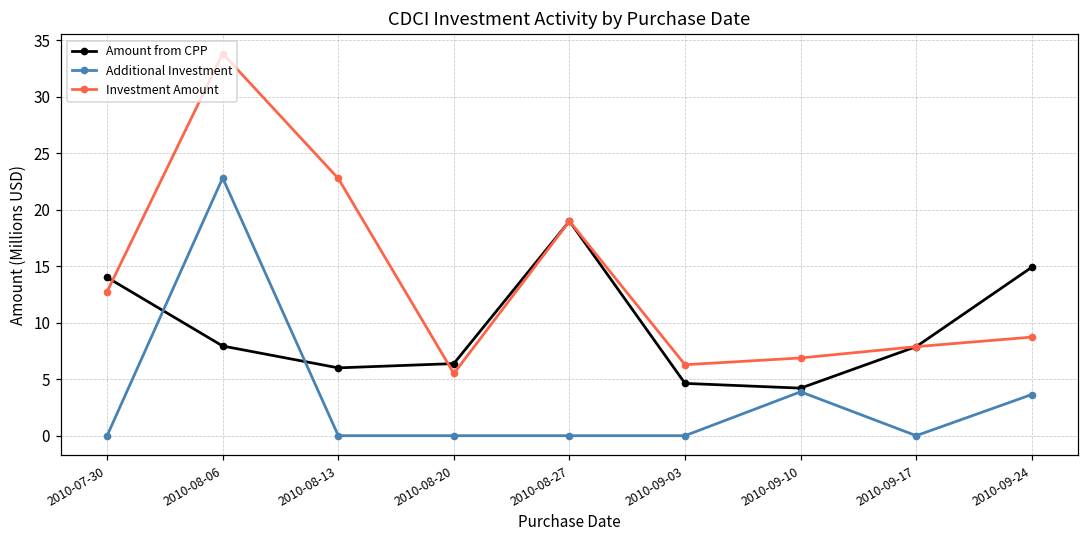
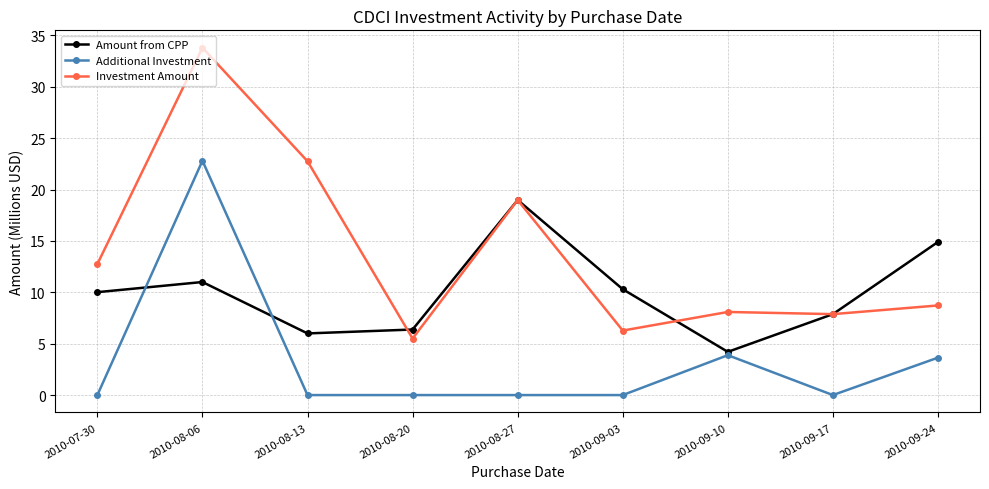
Amount from CPP, 2010-07-30: 14.0 -> 10.0
Amount from CPP, 2010-08-06: 7.9 -> 11.0
Amount from CPP, 2010-09-03: 4.6 -> 10.3
Investment Amount, 2010-09-10: 6.9 -> 8.1
